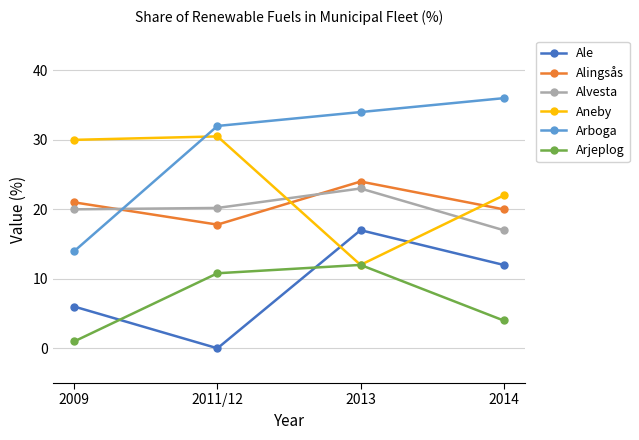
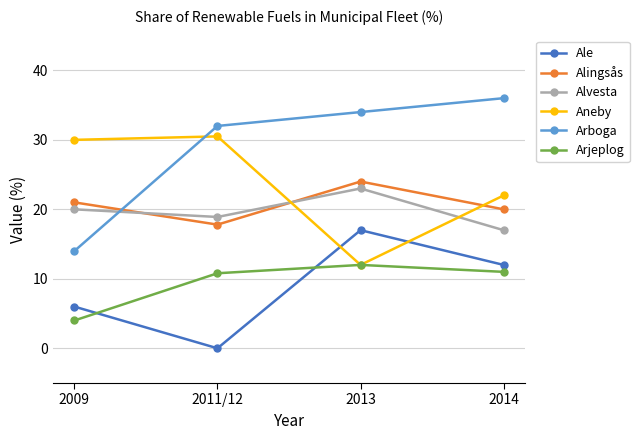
Arjeplog, 2009: 1 -> 4
Alvesta, 2011/12: 20 -> 19
Arjeplog, 2014: 4 -> 11
